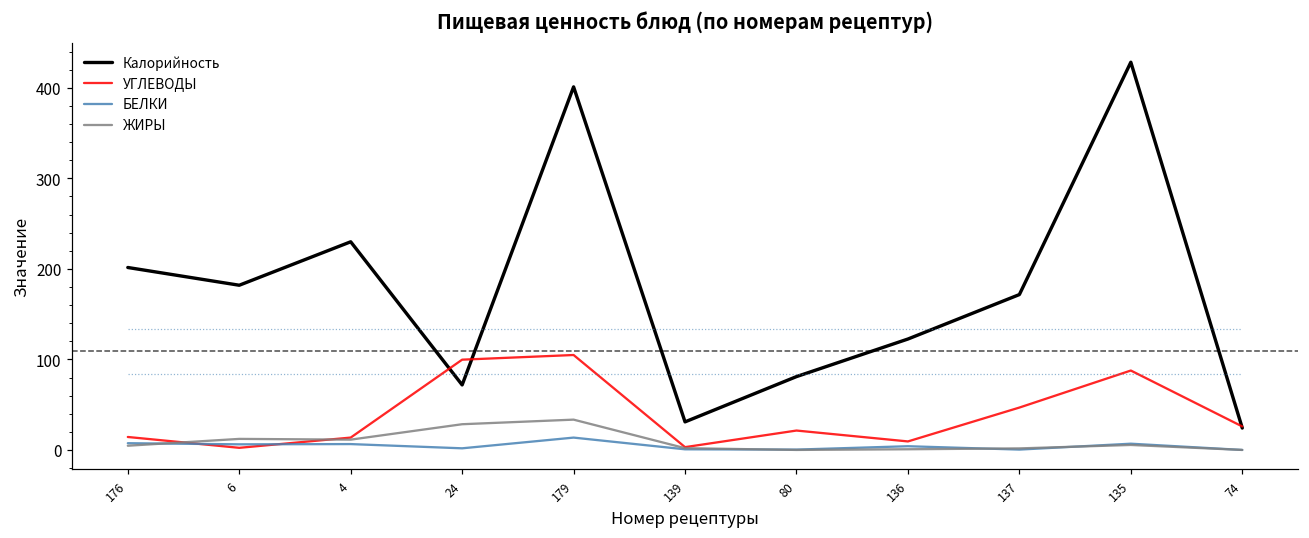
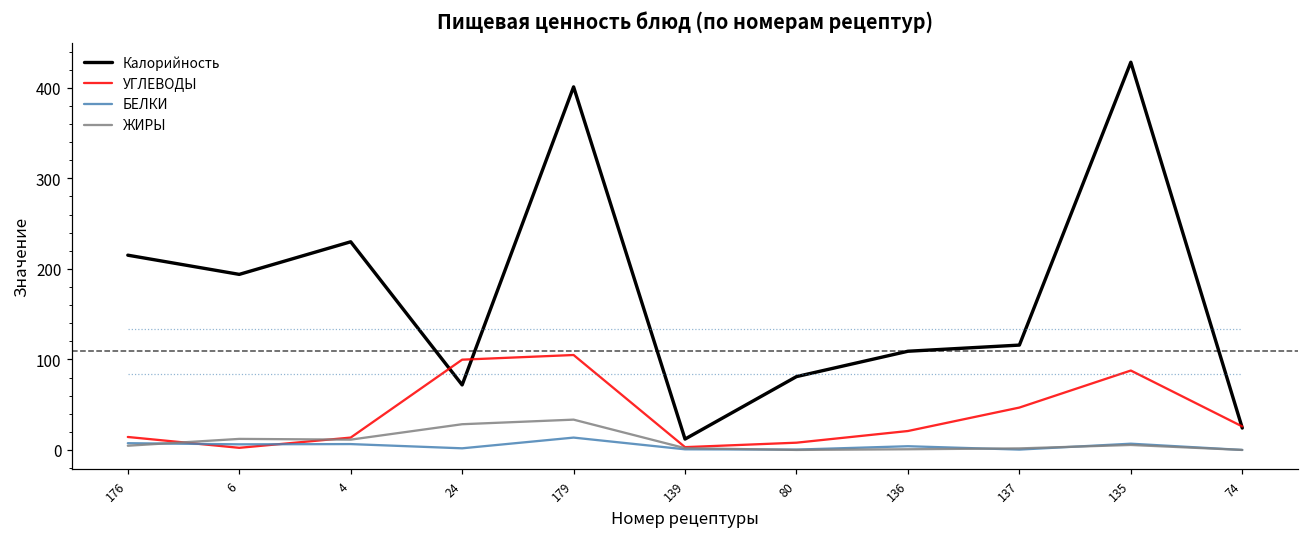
Калорийность, 176: 200 -> 220
Калорийность, 6: 180 -> 190
Калорийность, 139: 30 -> 10
УГЛЕВОДЫ, 80: 20 -> 10
Калорийность, 136: 120 -> 110
УГЛЕВОДЫ, 136: 10 -> 20
Калорийность, 137: 170 -> 120
